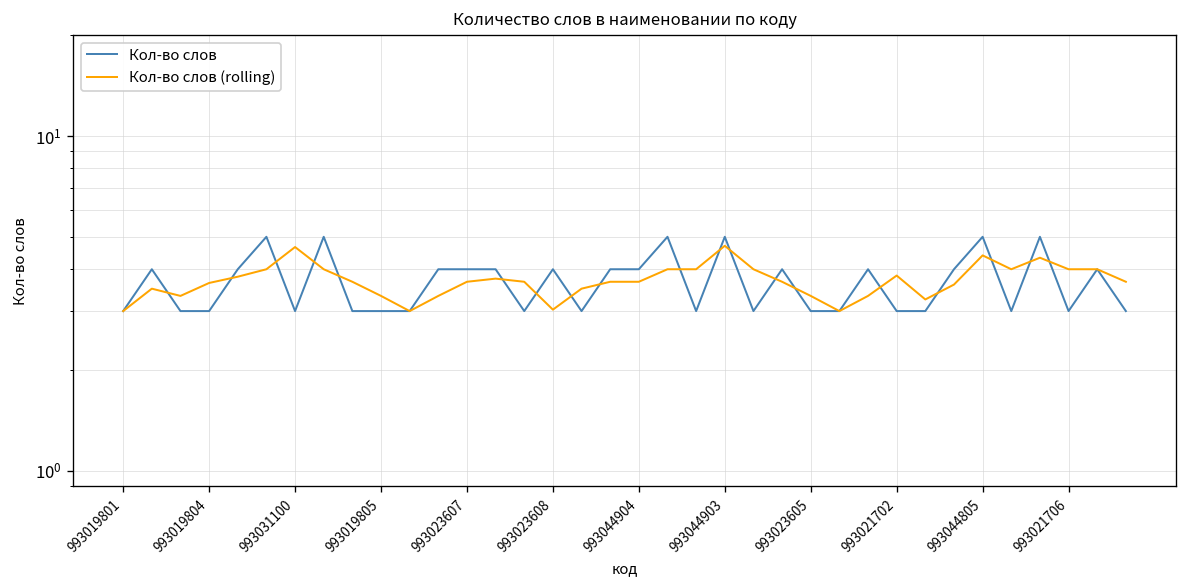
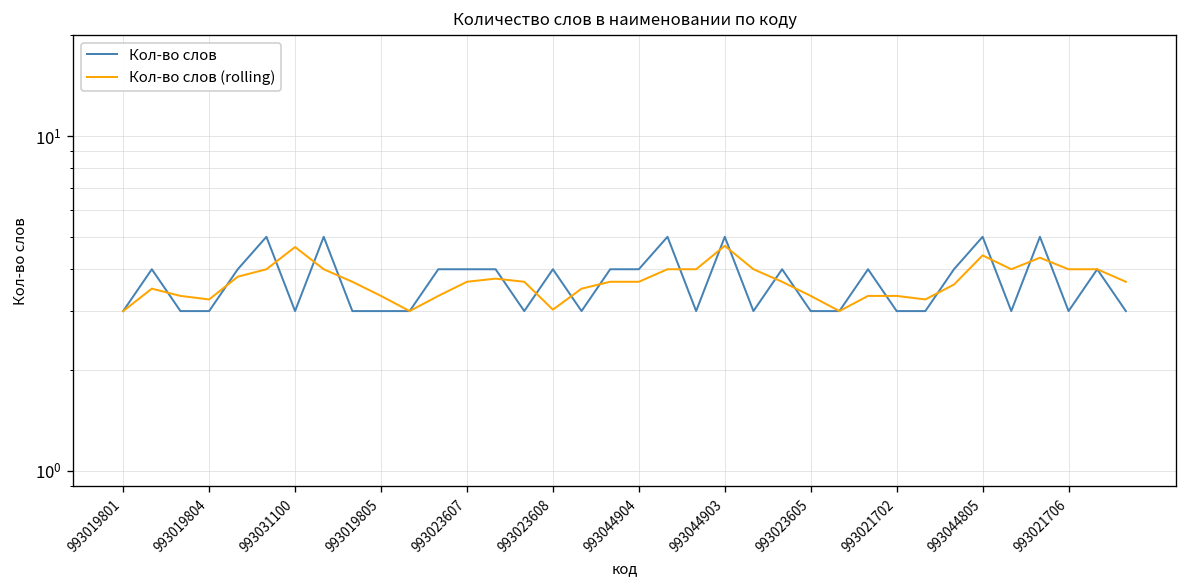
Кол-во слов (rolling), 993019804: 3.6 -> 3.3
Кол-во слов (rolling), 993021702: 3.8 -> 3.3
